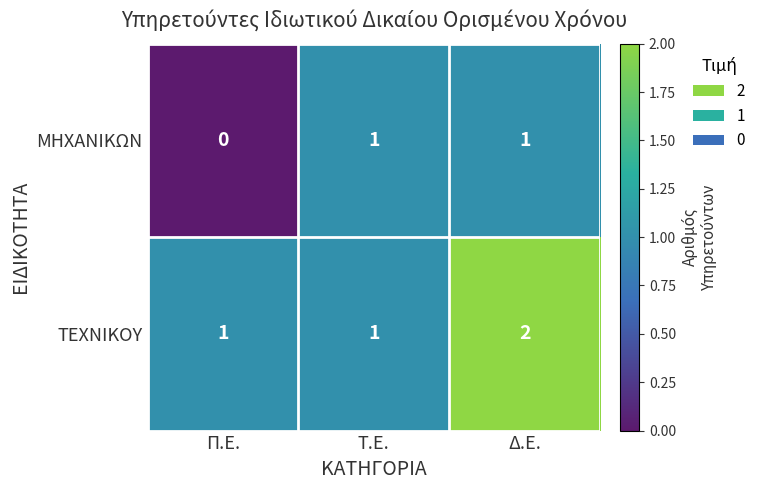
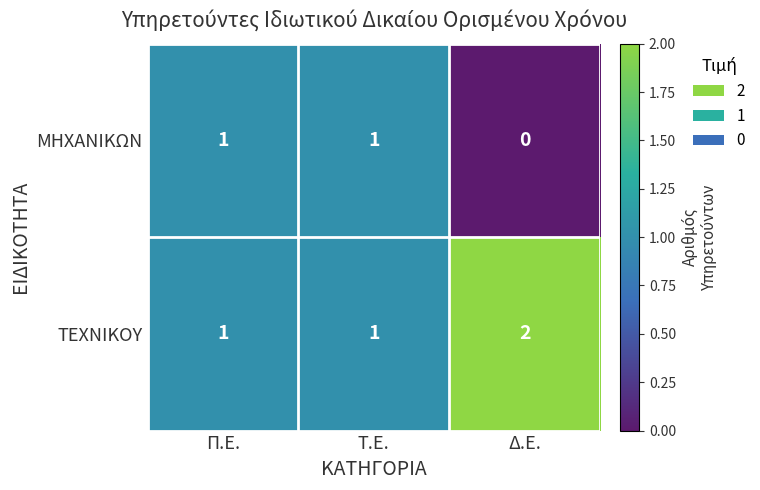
ΜΗΧΑΝΙΚΩΝ, Π.Ε.: 0 -> 1
ΜΗΧΑΝΙΚΩΝ, Δ.Ε.: 1 -> 0
